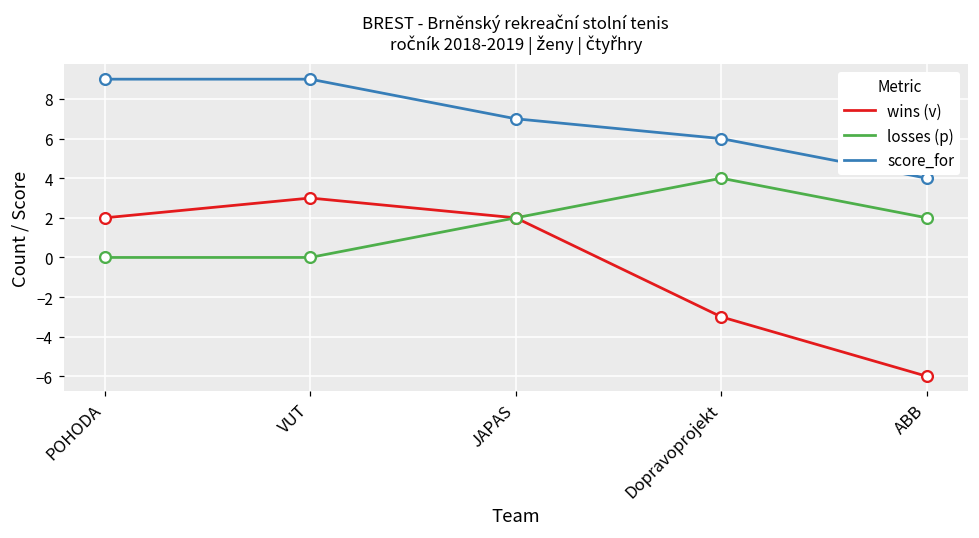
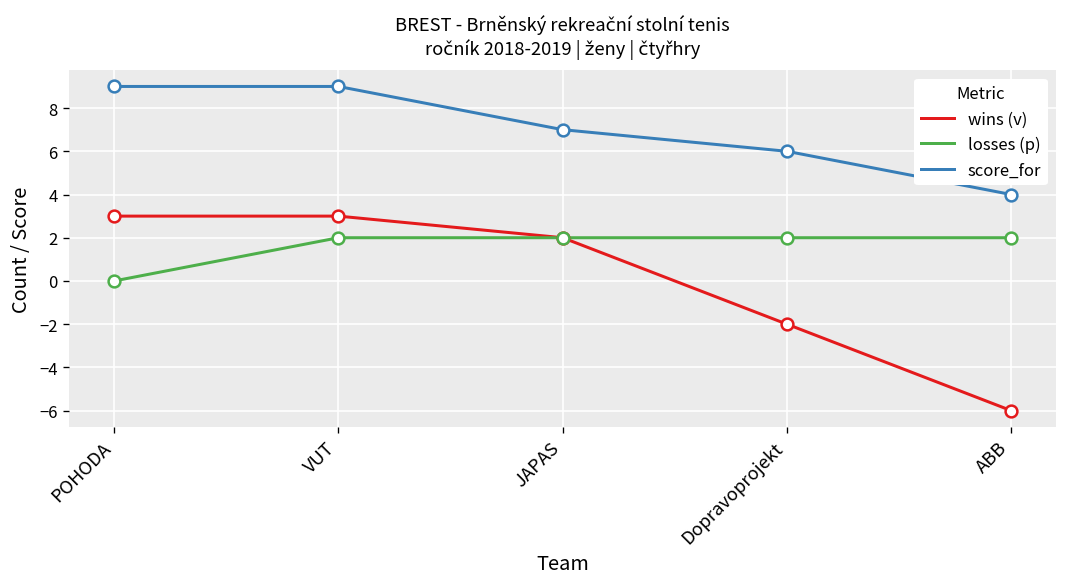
wins (v), POHODA: 2 -> 3
losses (p), VUT: 0 -> 2
wins (v), Dopravoprojekt: -3 -> -2
losses (p), Dopravoprojekt: 4 -> 2
